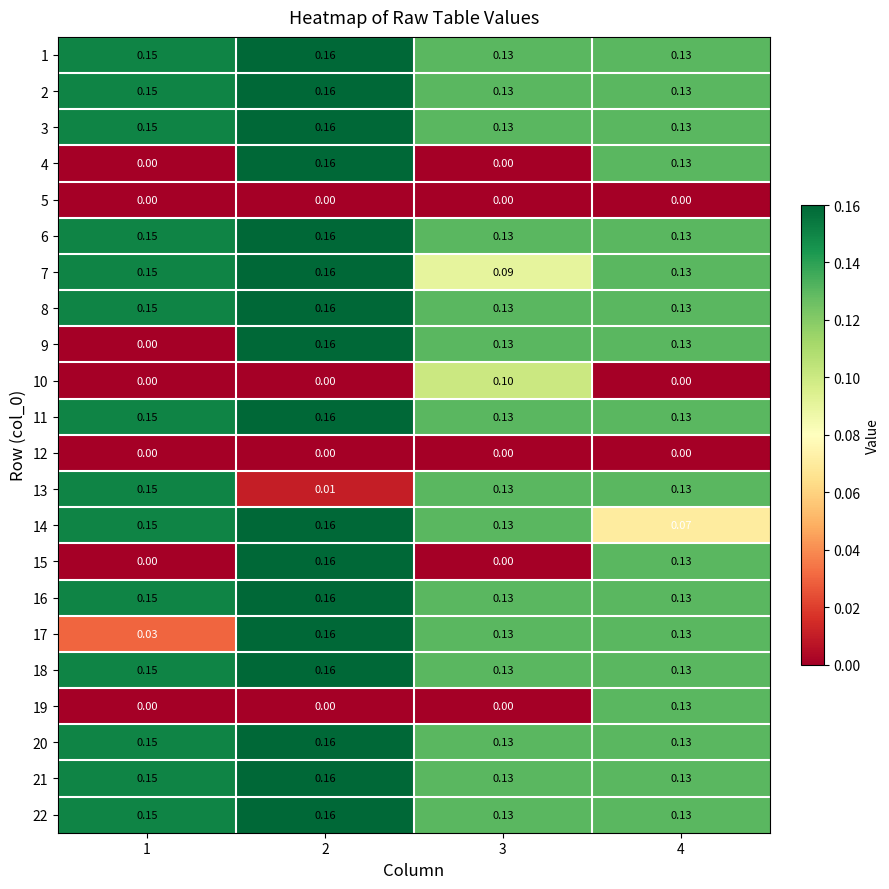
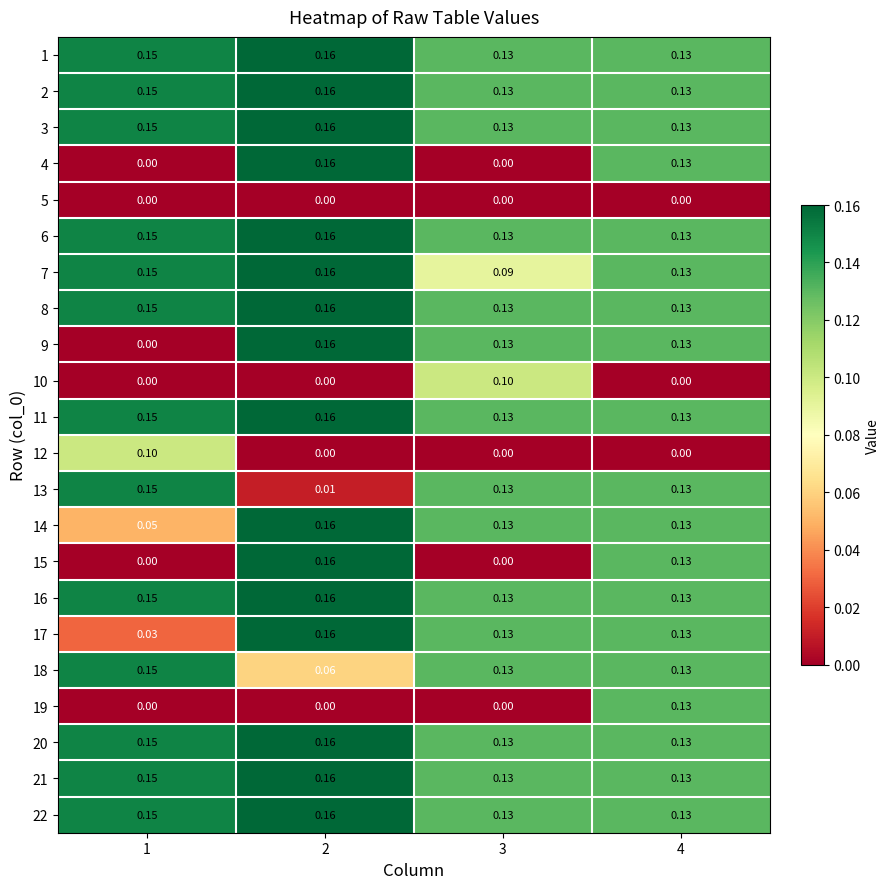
12, 1: 0.00 -> 0.10
14, 1: 0.15 -> 0.05
14, 4: 0.07 -> 0.13
18, 2: 0.16 -> 0.06
